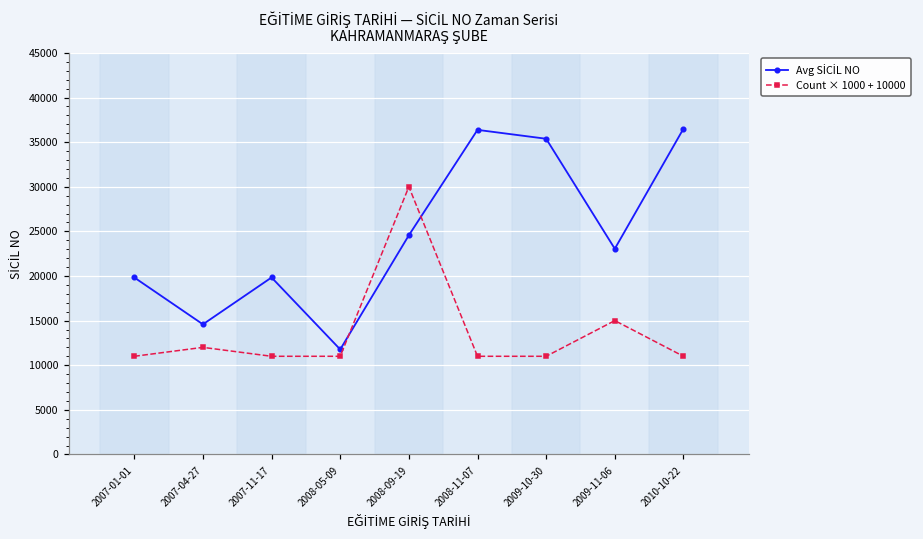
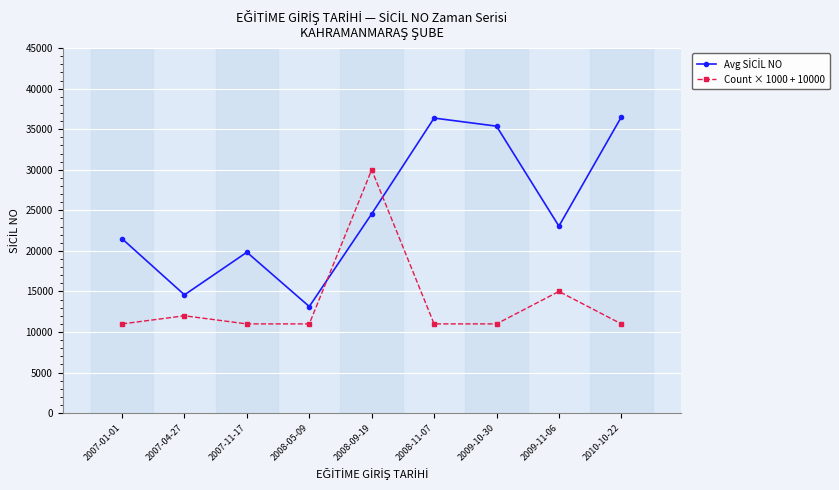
Avg SİCİL NO, 2007-01-01: 20000 -> 22000
Avg SİCİL NO, 2008-05-09: 12000 -> 13000
